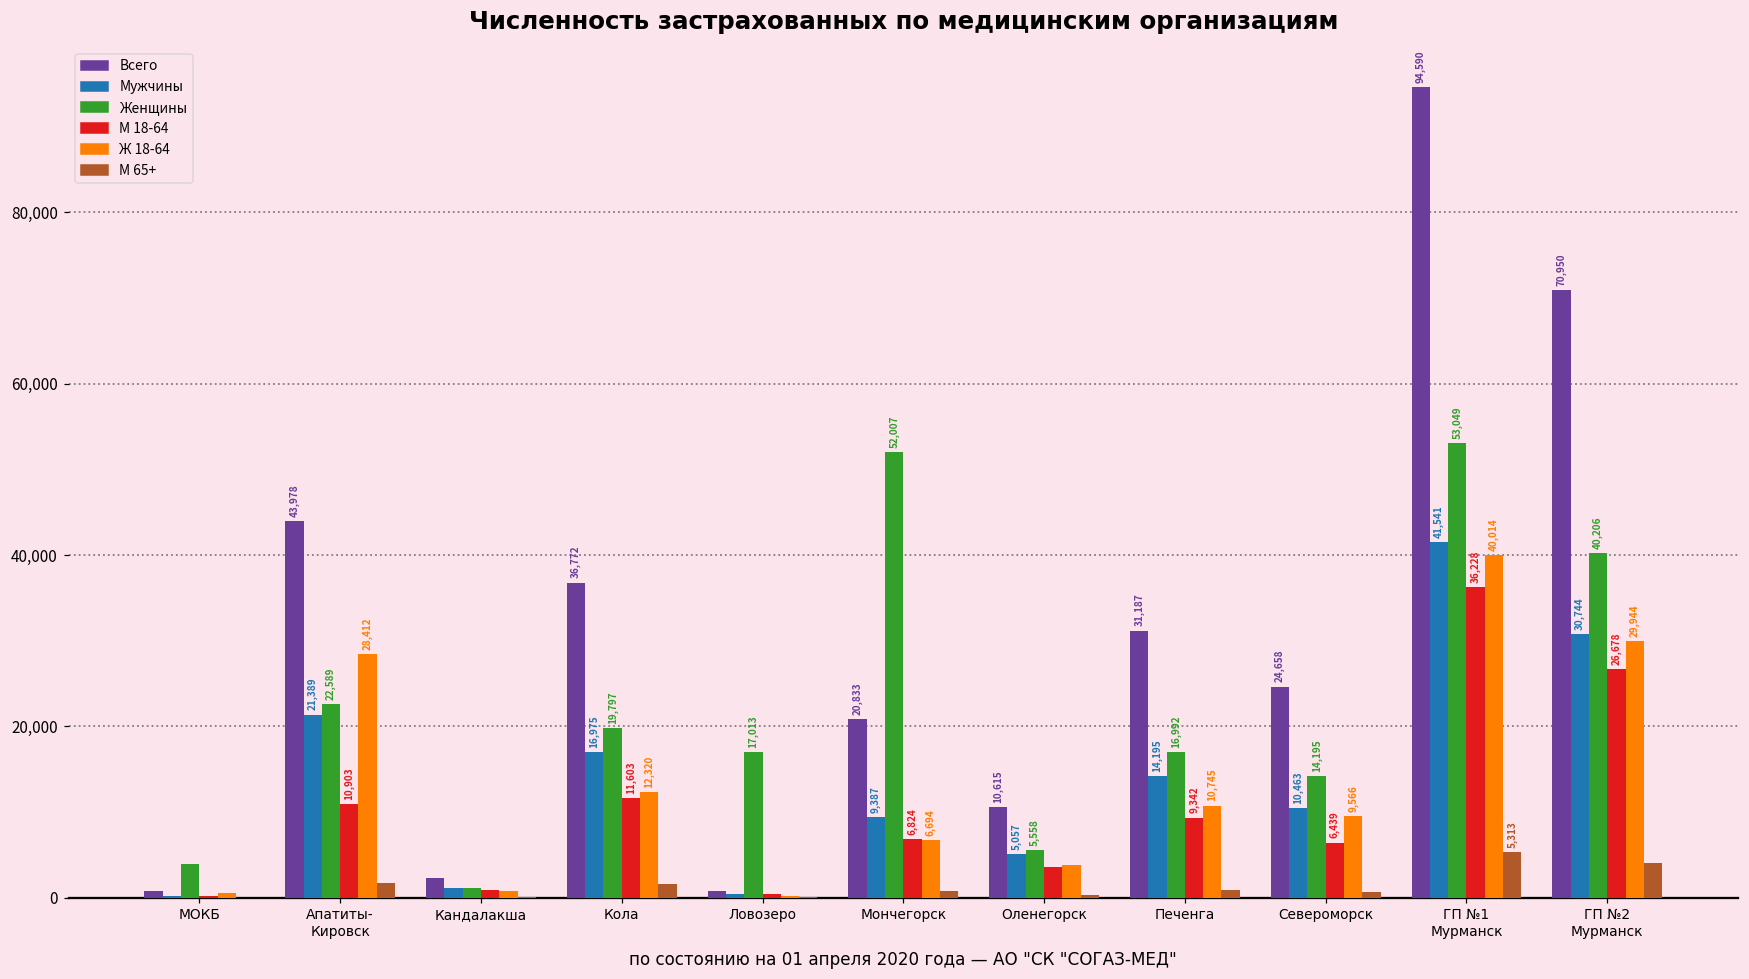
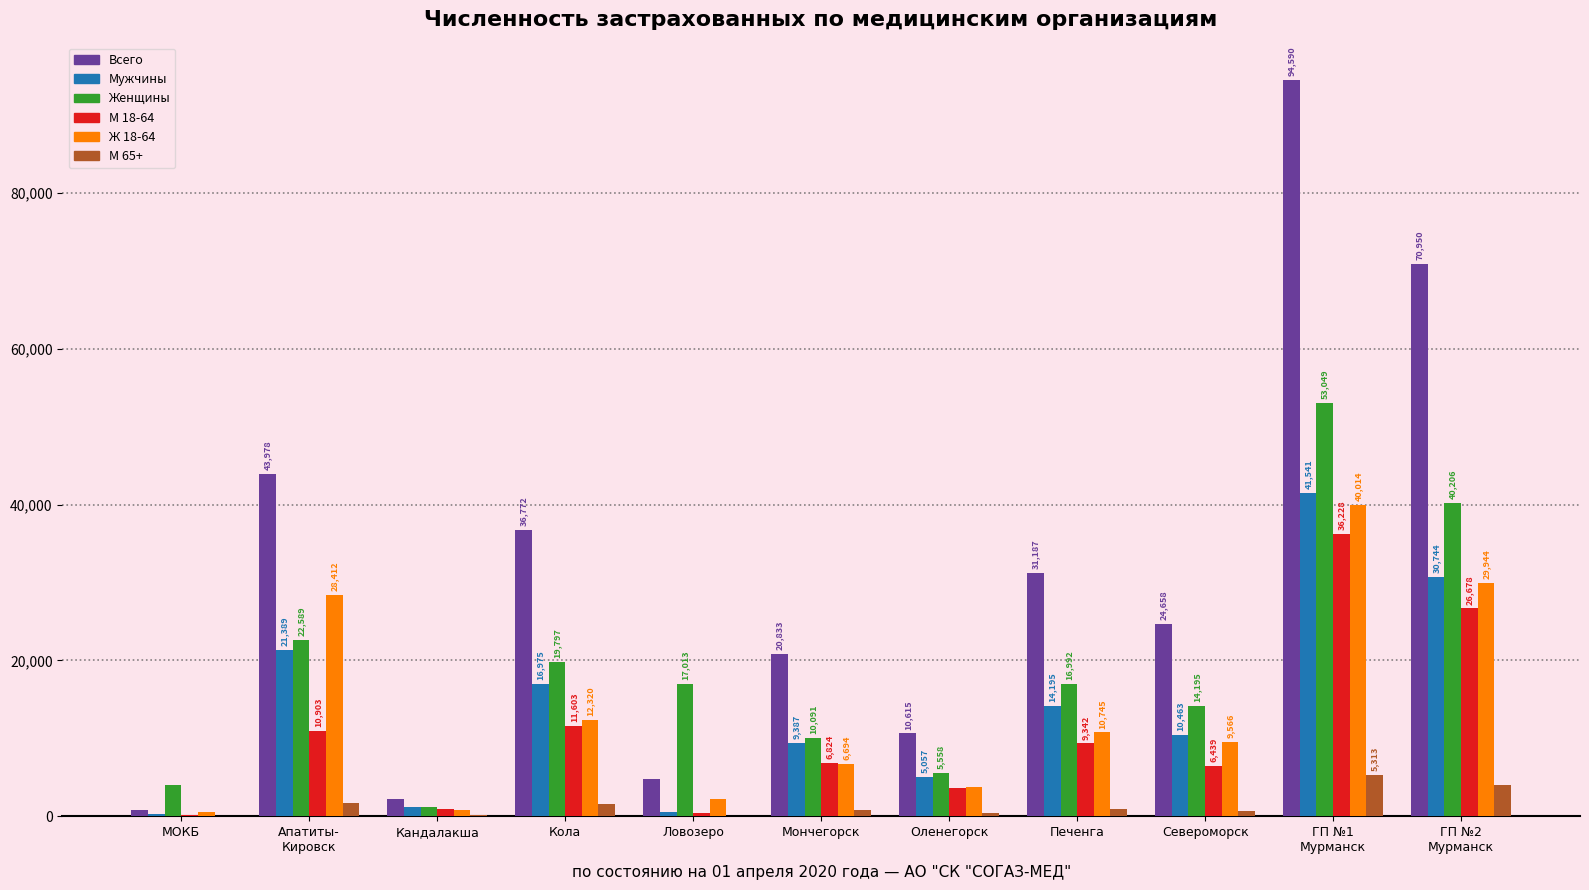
Всего, Ловозеро: 1,000 -> 5,000
Ж 18-64, Ловозеро: 0 -> 2,000
Женщины, Мончегорск: 52,007 -> 10,091
